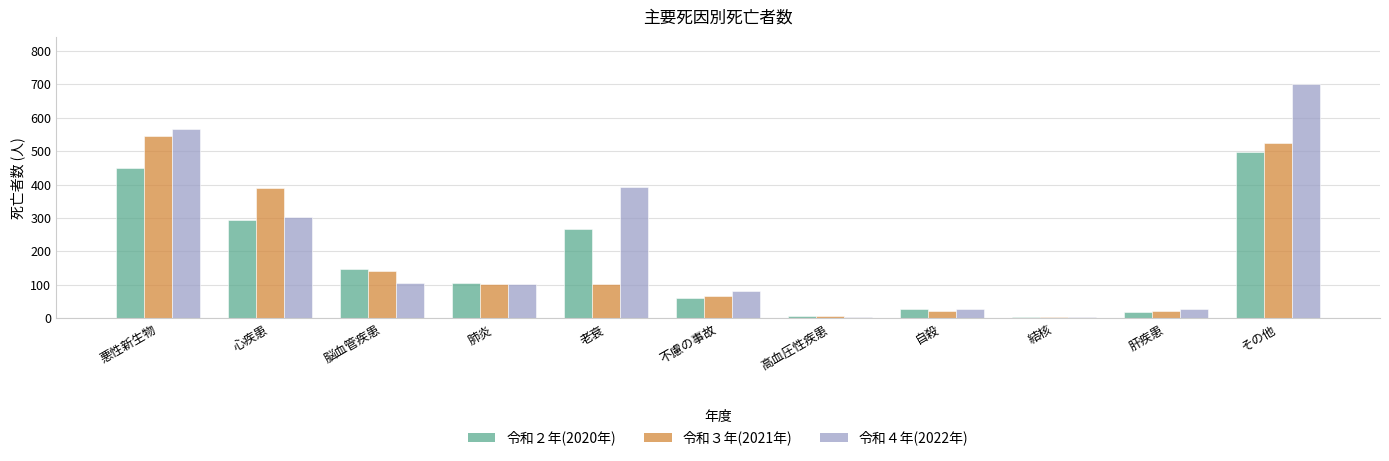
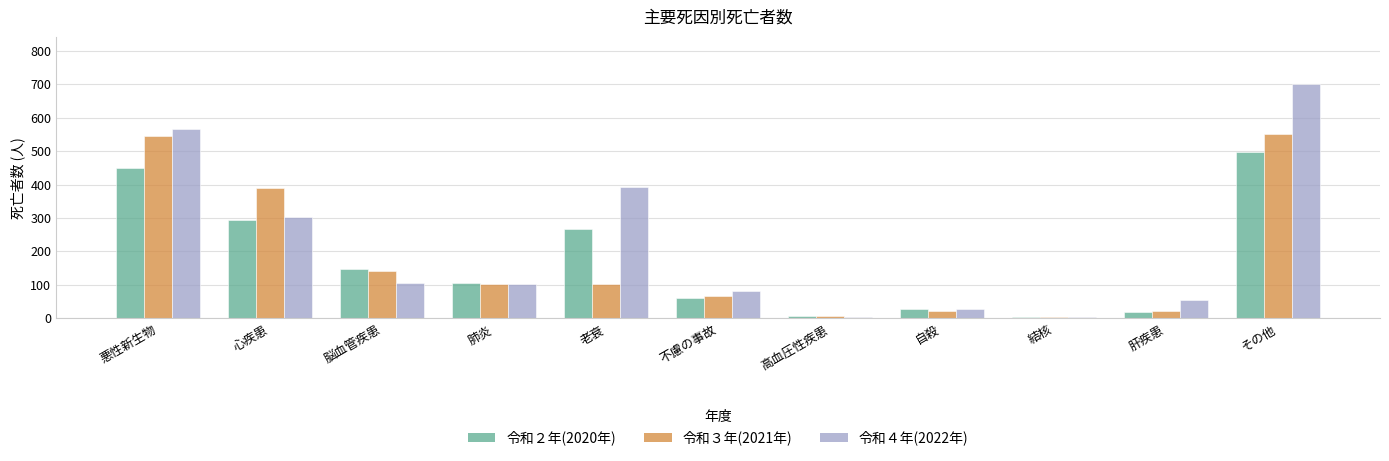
令和４年(2022年), 肝疾患: 30 -> 60
令和３年(2021年), その他: 520 -> 550
